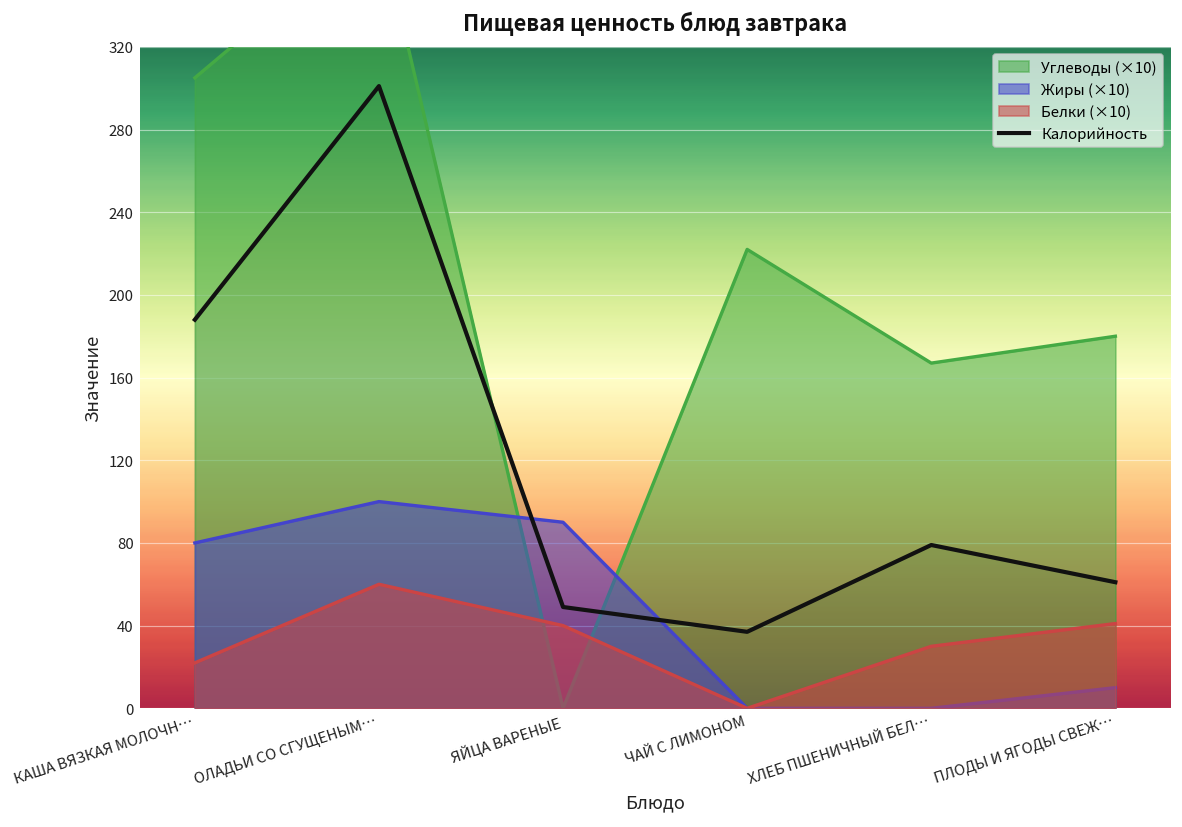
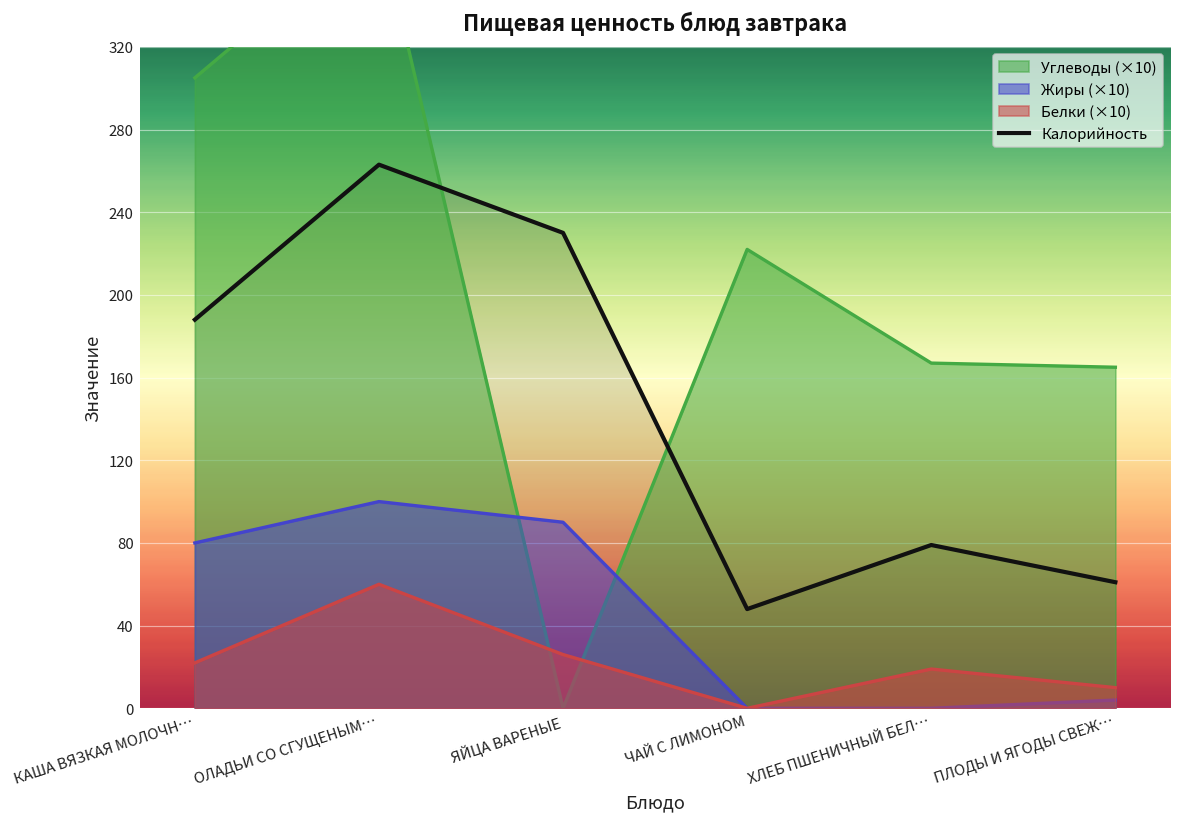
Калорийность, ОЛАДЬИ СО СГУЩЕНЫМ…: 301 -> 263
Белки (×10), ЯЙЦА ВАРЕНЫЕ: 40 -> 26
Калорийность, ЯЙЦА ВАРЕНЫЕ: 49 -> 230
Калорийность, ЧАЙ С ЛИМОНОМ: 37 -> 48
Белки (×10), ХЛЕБ ПШЕНИЧНЫЙ БЕЛ…: 30 -> 19
Углеводы (×10), ПЛОДЫ И ЯГОДЫ СВЕЖ…: 180 -> 165
Жиры (×10), ПЛОДЫ И ЯГОДЫ СВЕЖ…: 10 -> 4
Белки (×10), ПЛОДЫ И ЯГОДЫ СВЕЖ…: 41 -> 10
